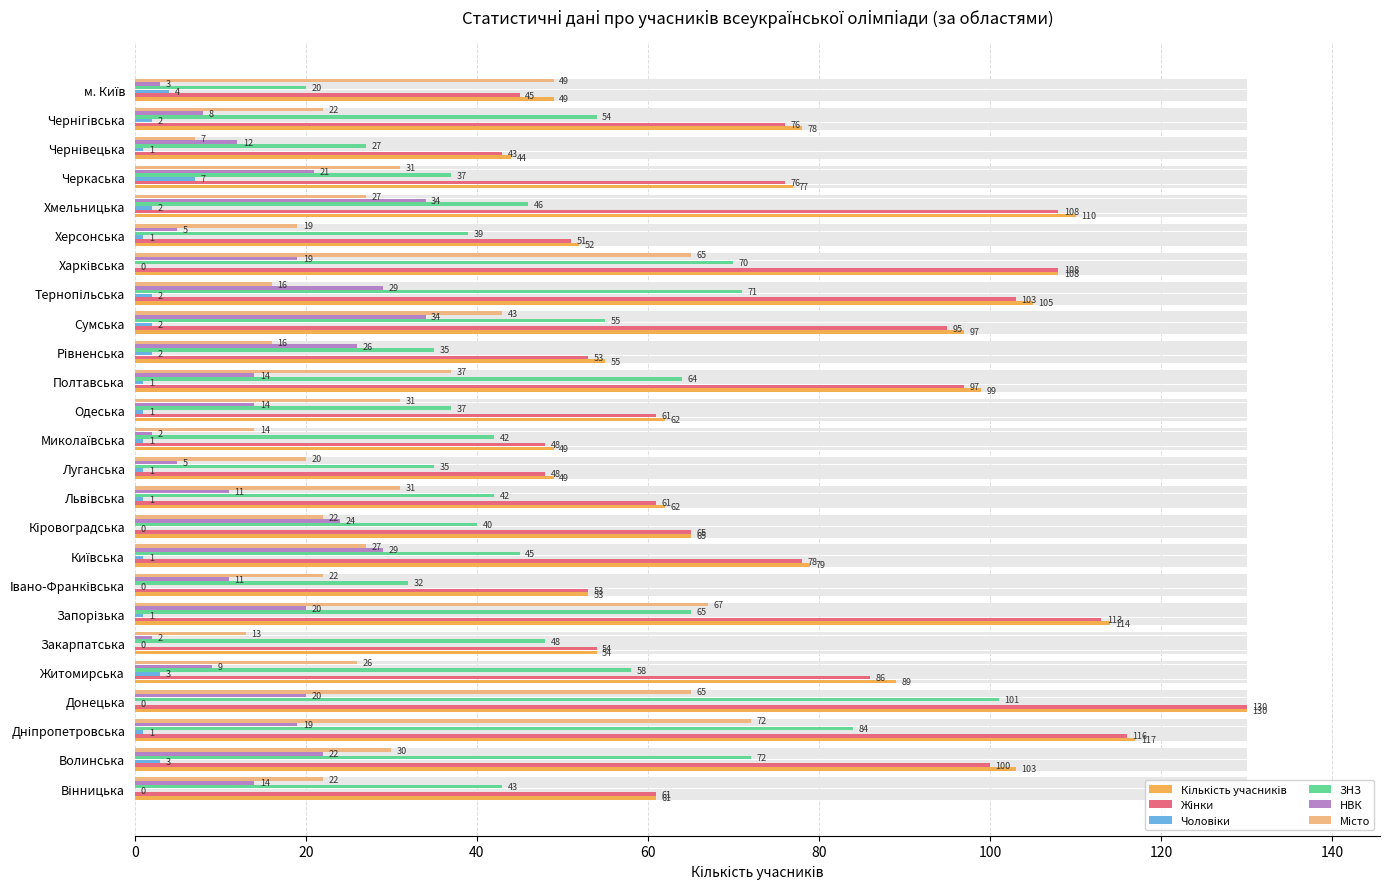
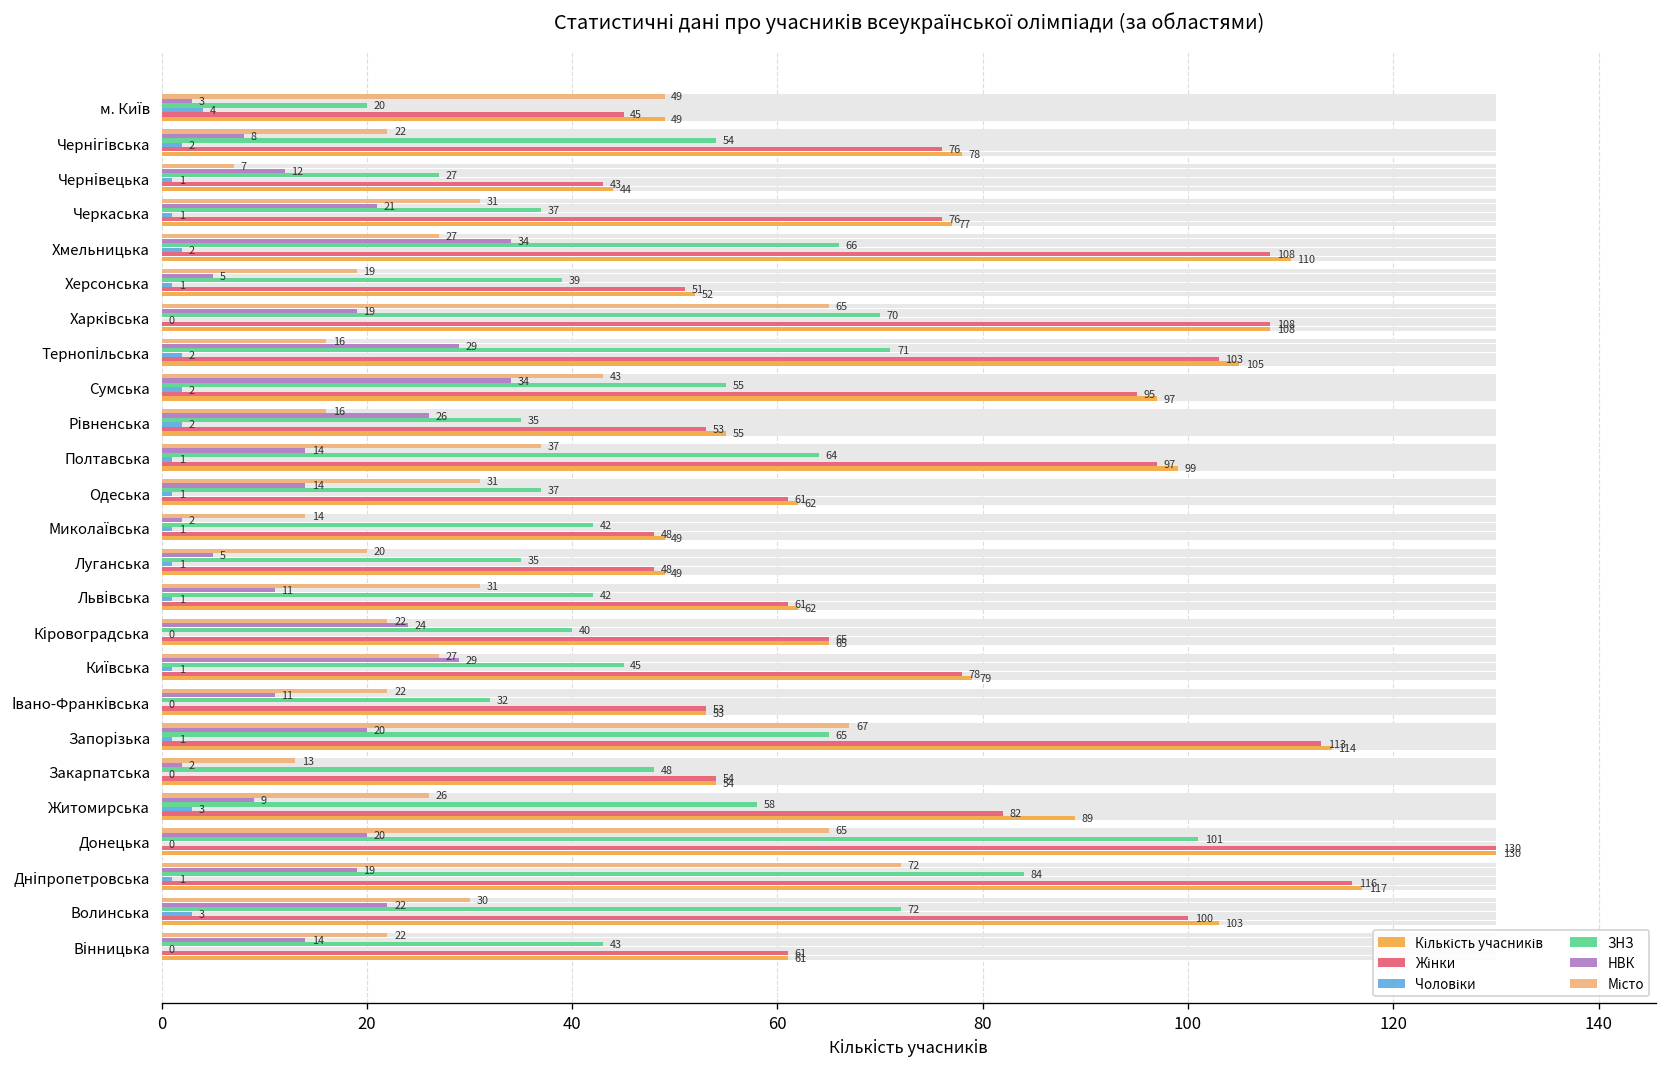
Чоловіки, Черкаська: 7 -> 1
ЗНЗ, Хмельницька: 46 -> 66
Жінки, Житомирська: 86 -> 82
